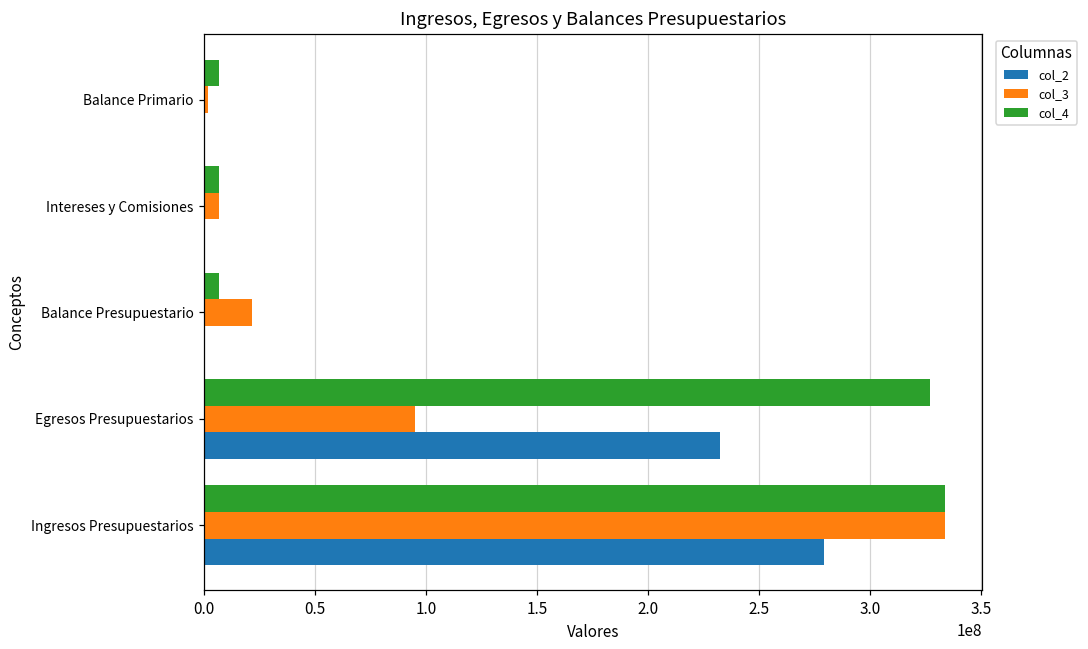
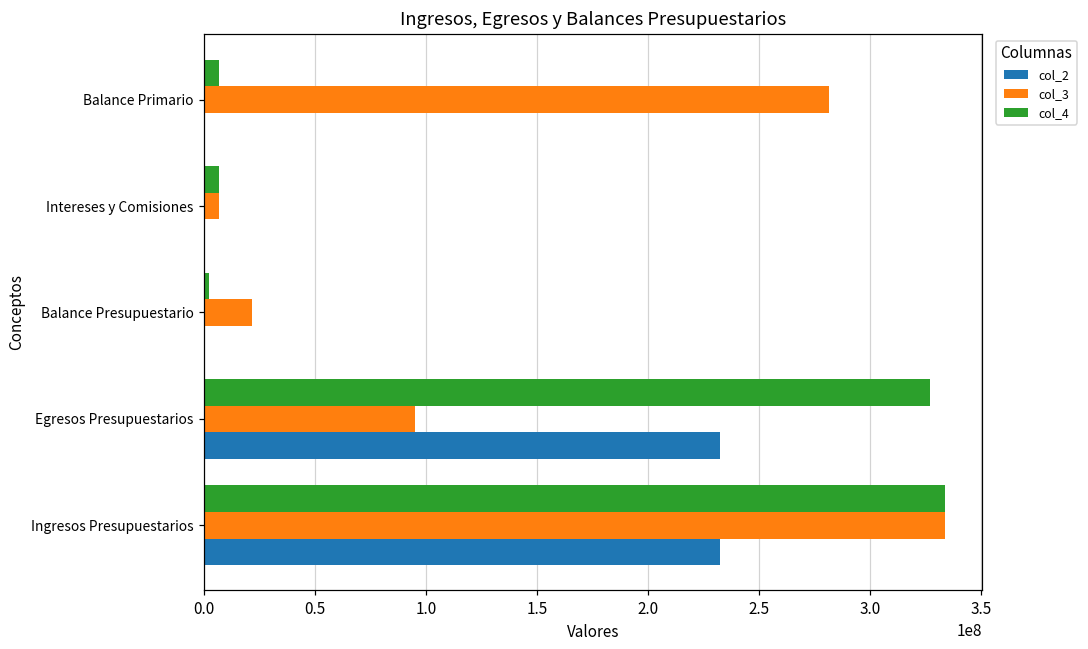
col_3, Balance Primario: 2000000 -> 281000000
col_4, Balance Presupuestario: 7000000 -> 2000000
col_2, Ingresos Presupuestarios: 279000000 -> 232000000
